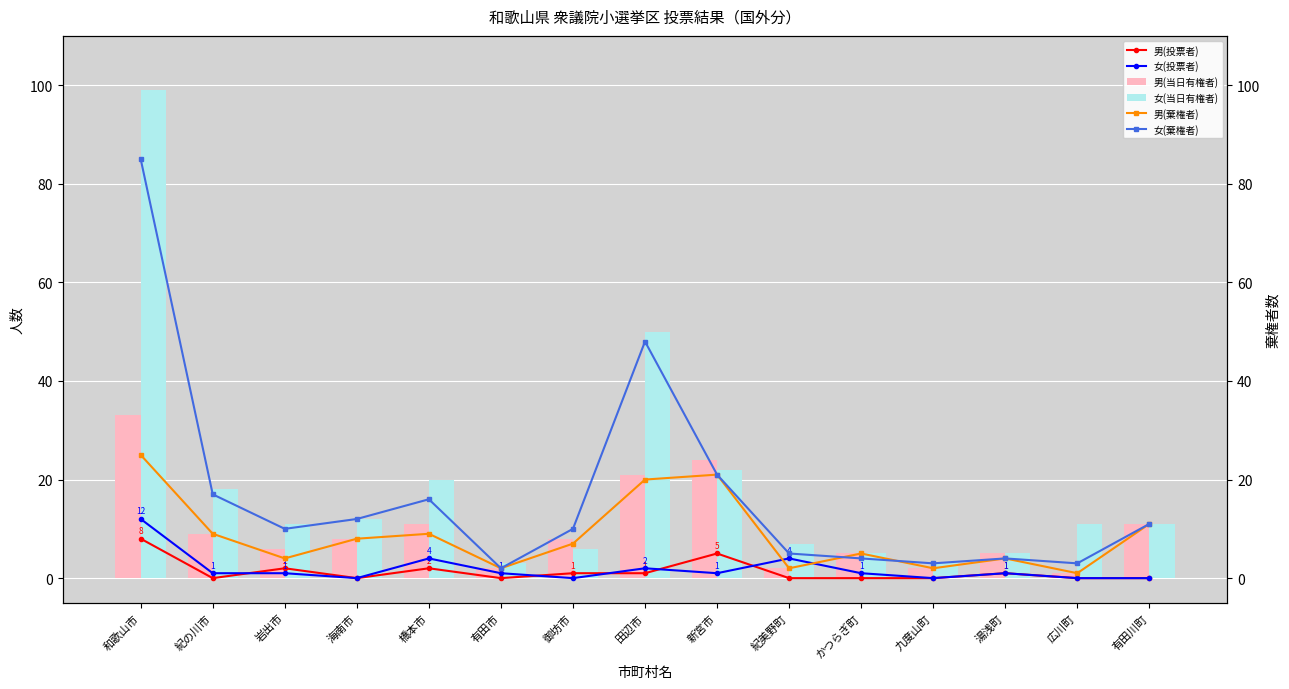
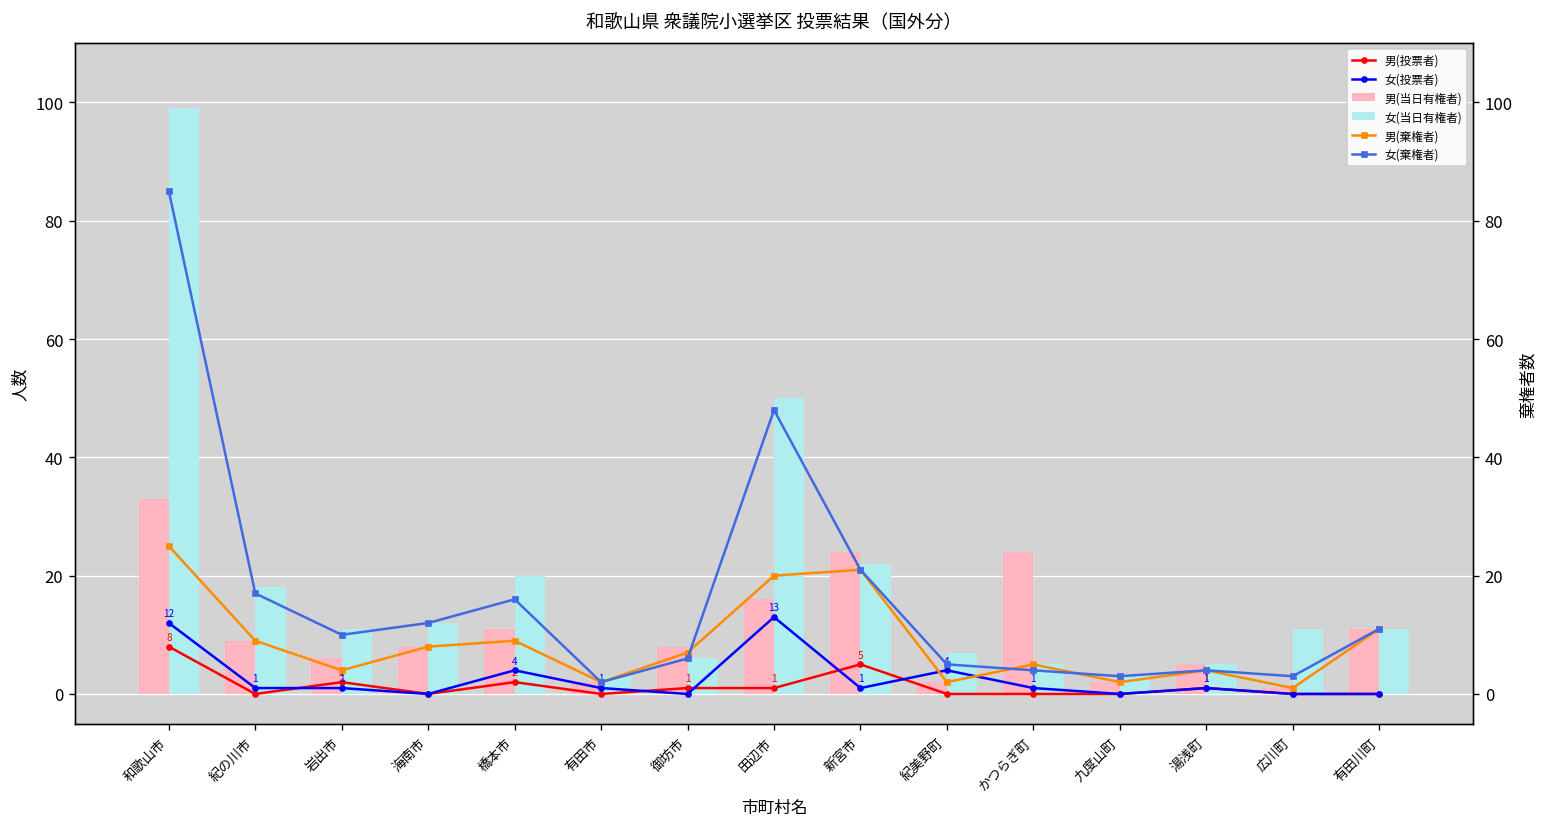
男(当日有権者), 田辺市: 21 -> 16
女(投票者), 田辺市: 2 -> 13
男(当日有権者), かつらぎ町: 5 -> 24
女(棄権者), 御坊市: 10 -> 6
